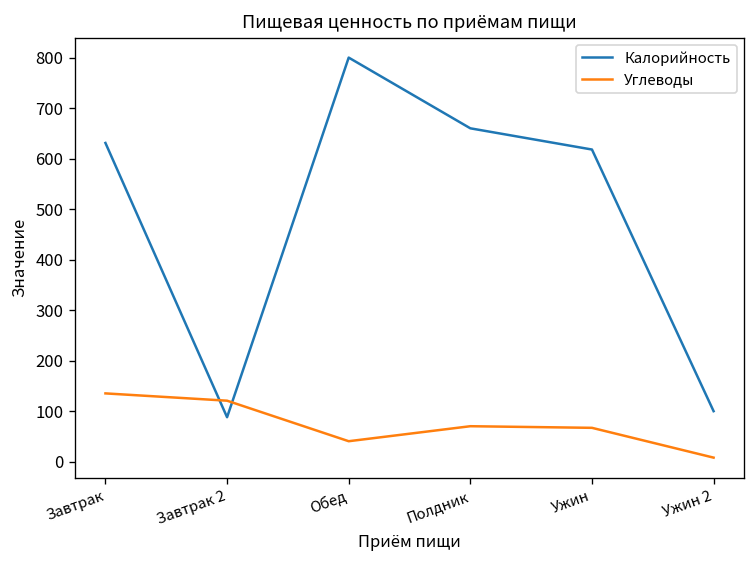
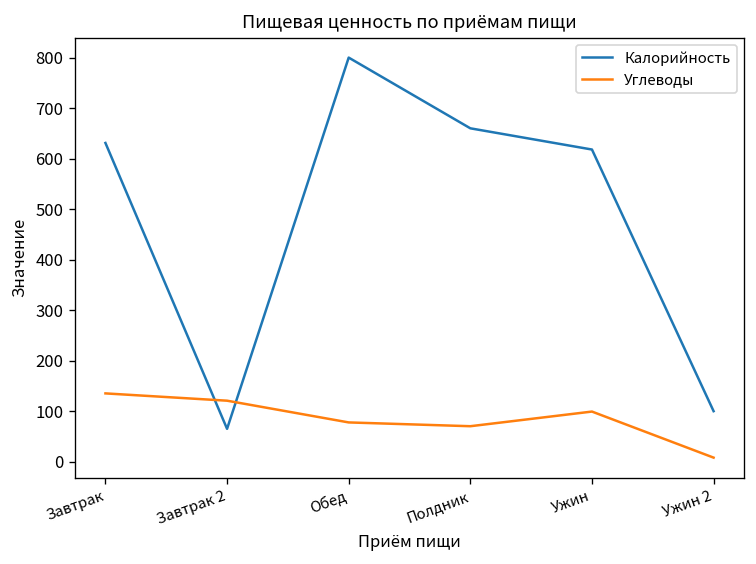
Калорийность, Завтрак 2: 90 -> 70
Углеводы, Обед: 40 -> 80
Углеводы, Ужин: 70 -> 100
